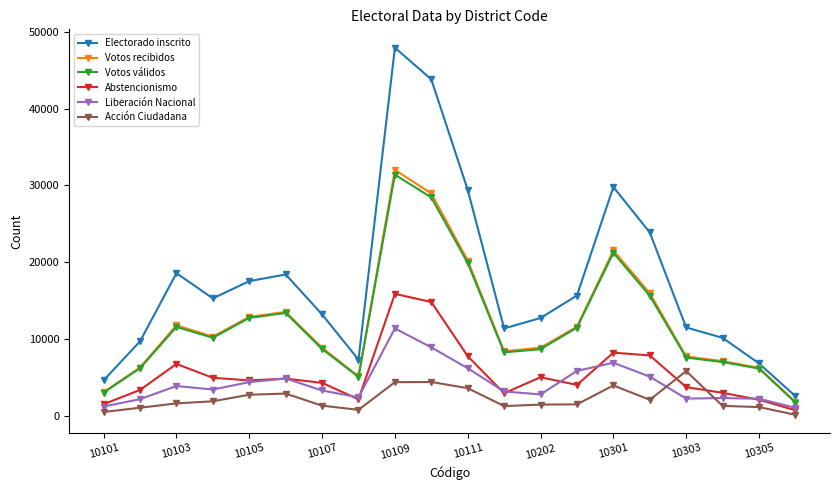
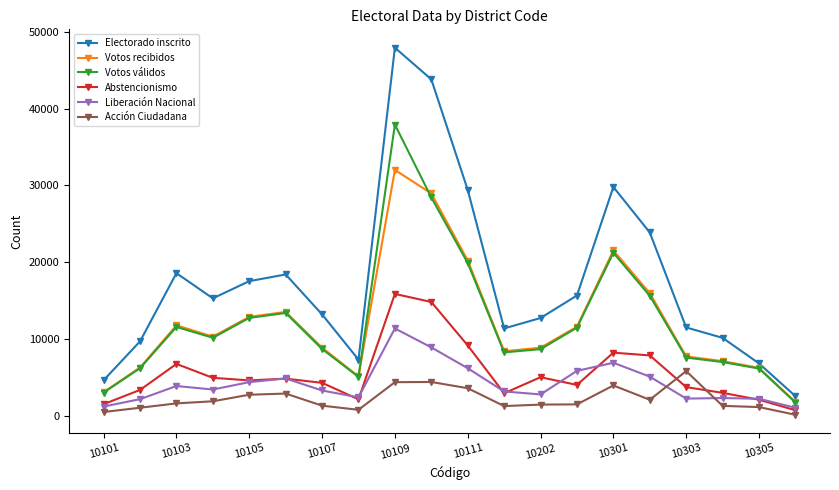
Votos válidos, 10109: 31000 -> 38000
Abstencionismo, 10111: 8000 -> 9000
